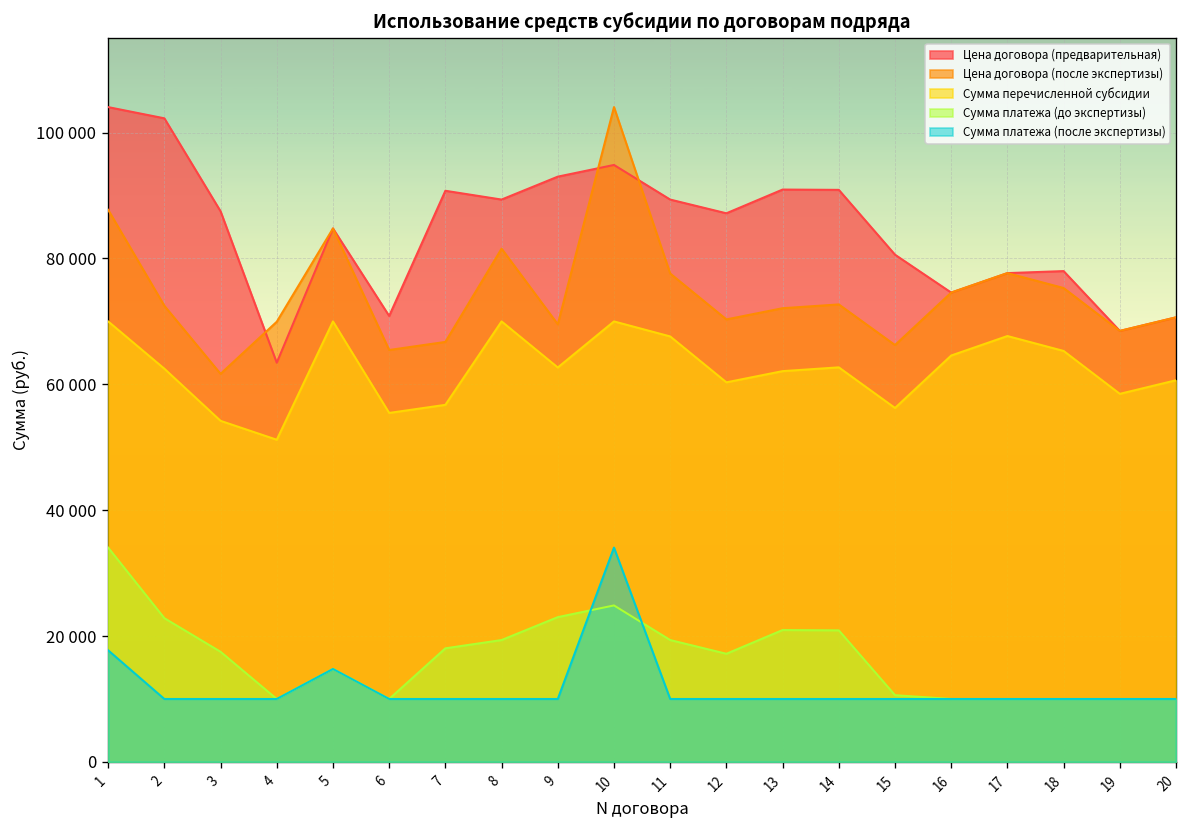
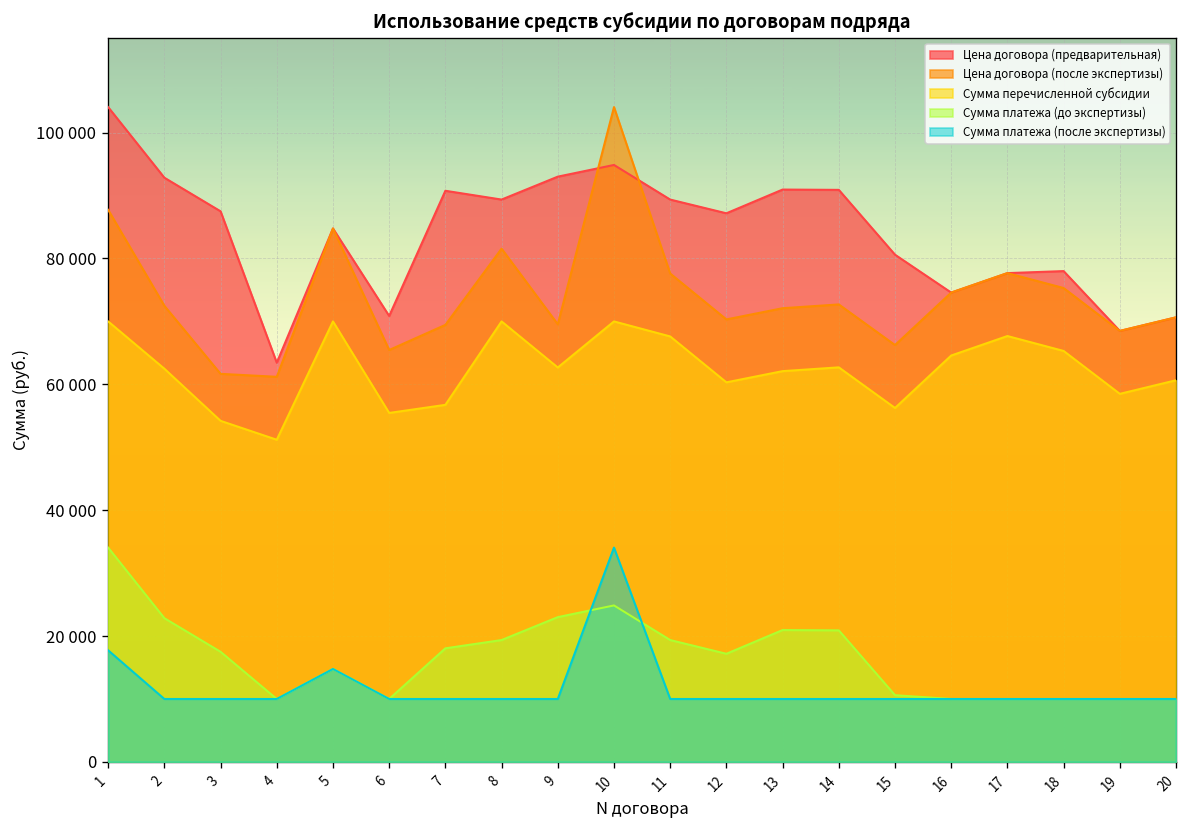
Цена договора (предварительная), 2: 102000 -> 93000
Цена договора (после экспертизы), 4: 70000 -> 61000
Цена договора (после экспертизы), 7: 67000 -> 69000
